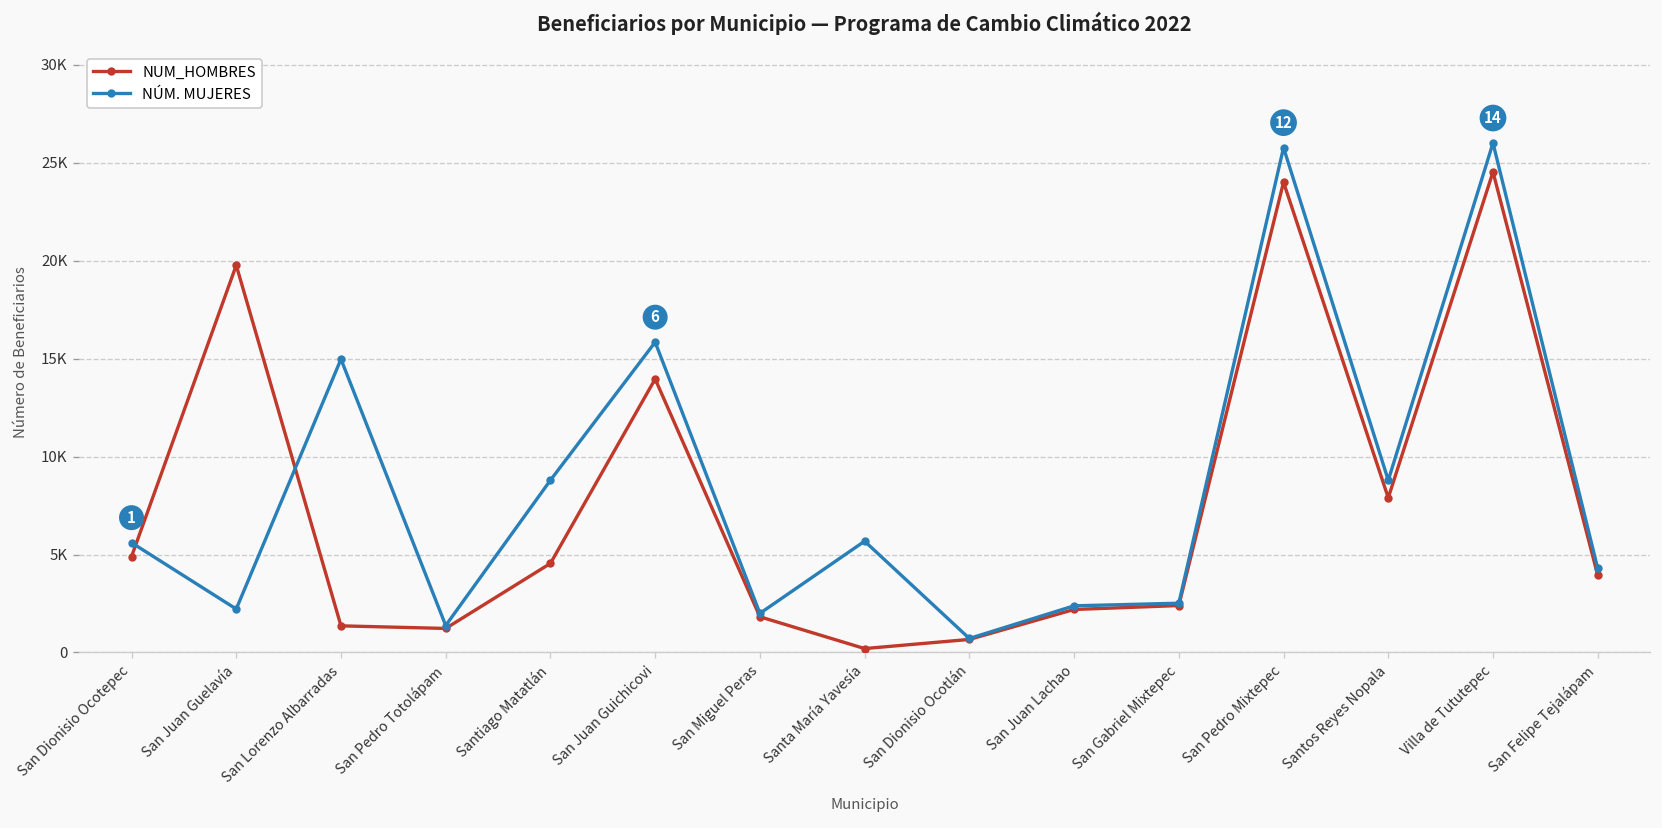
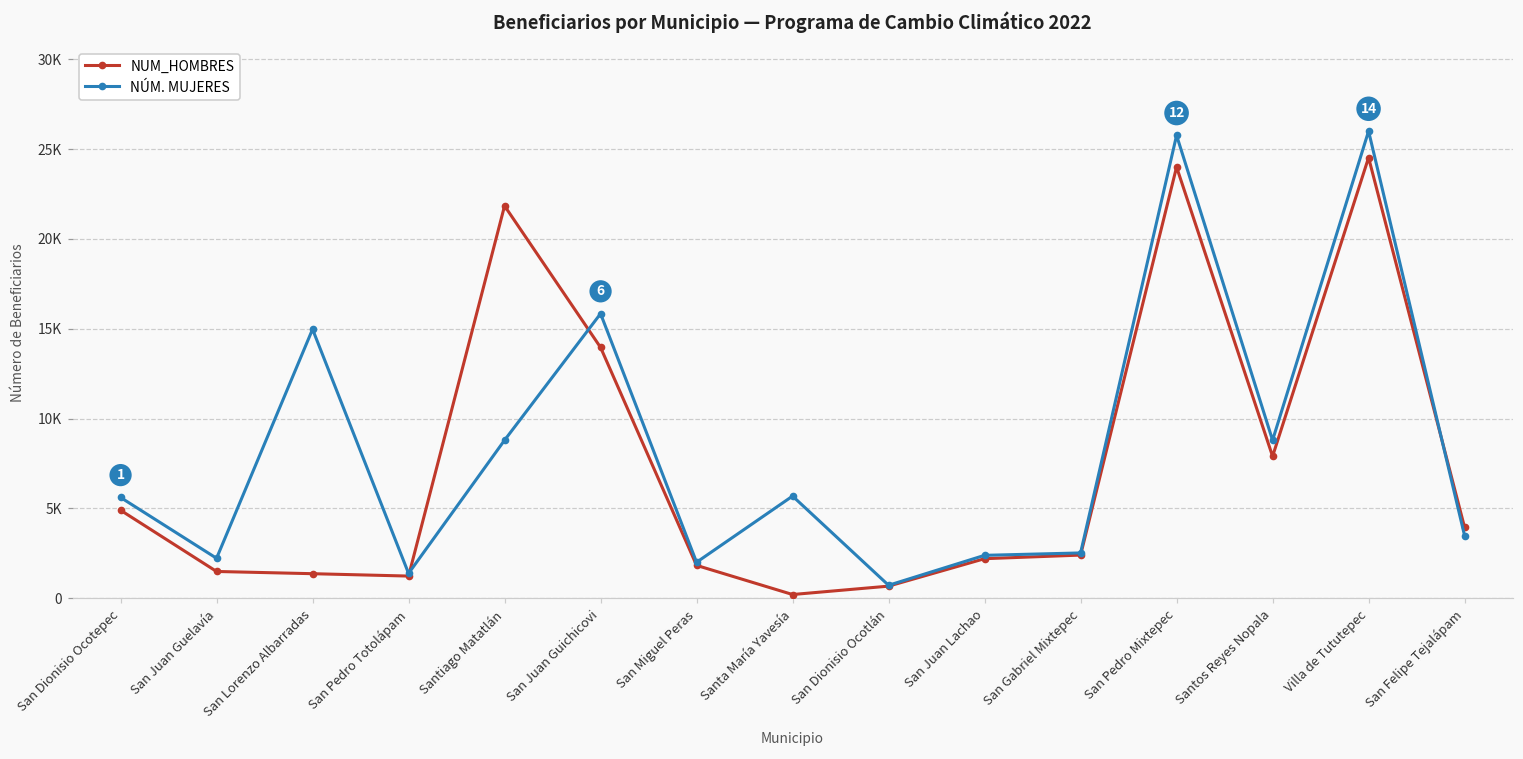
NUM_HOMBRES, San Juan Guelavía: 19800 -> 1500
NUM_HOMBRES, Santiago Matatlán: 4500 -> 21800
NÚM. MUJERES, San Felipe Tejalápam: 4300 -> 3500
